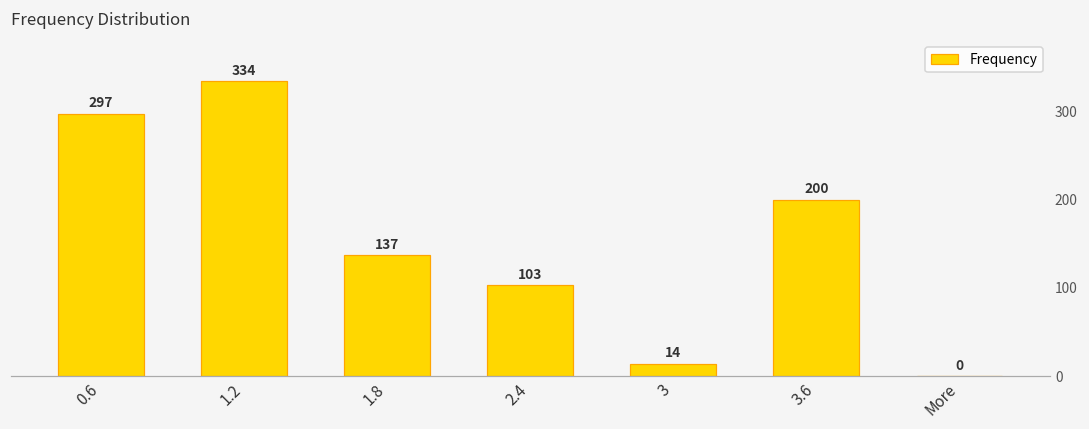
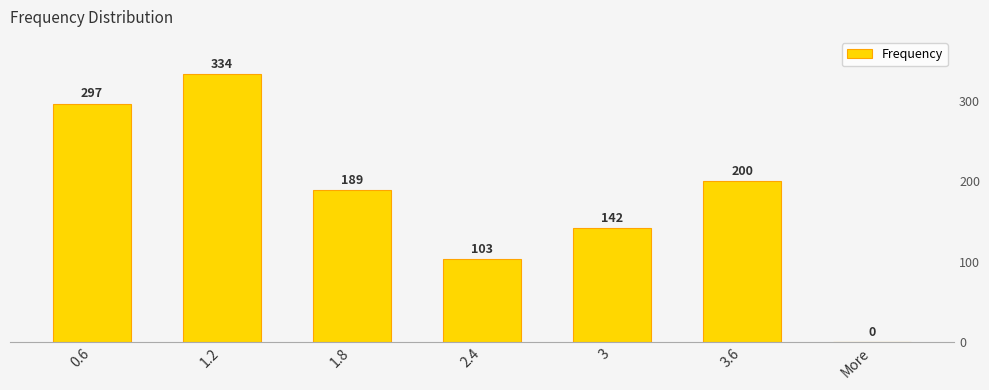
1.8: 137 -> 189
3: 14 -> 142
